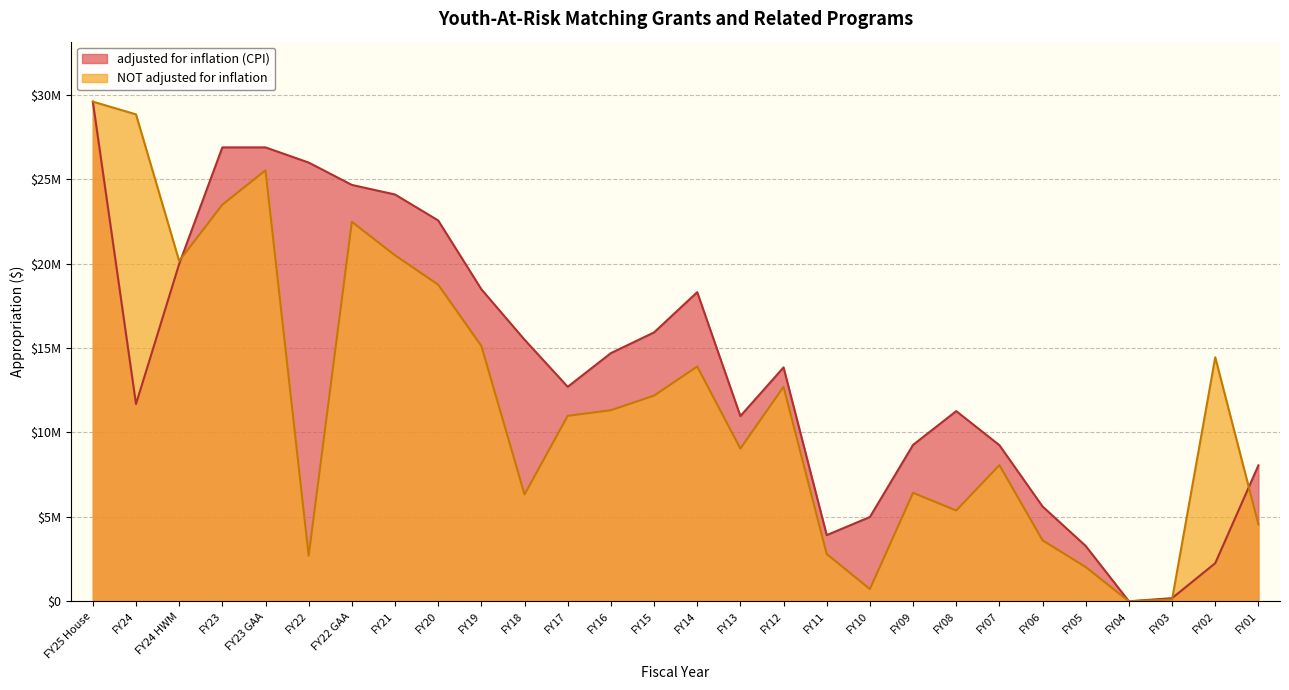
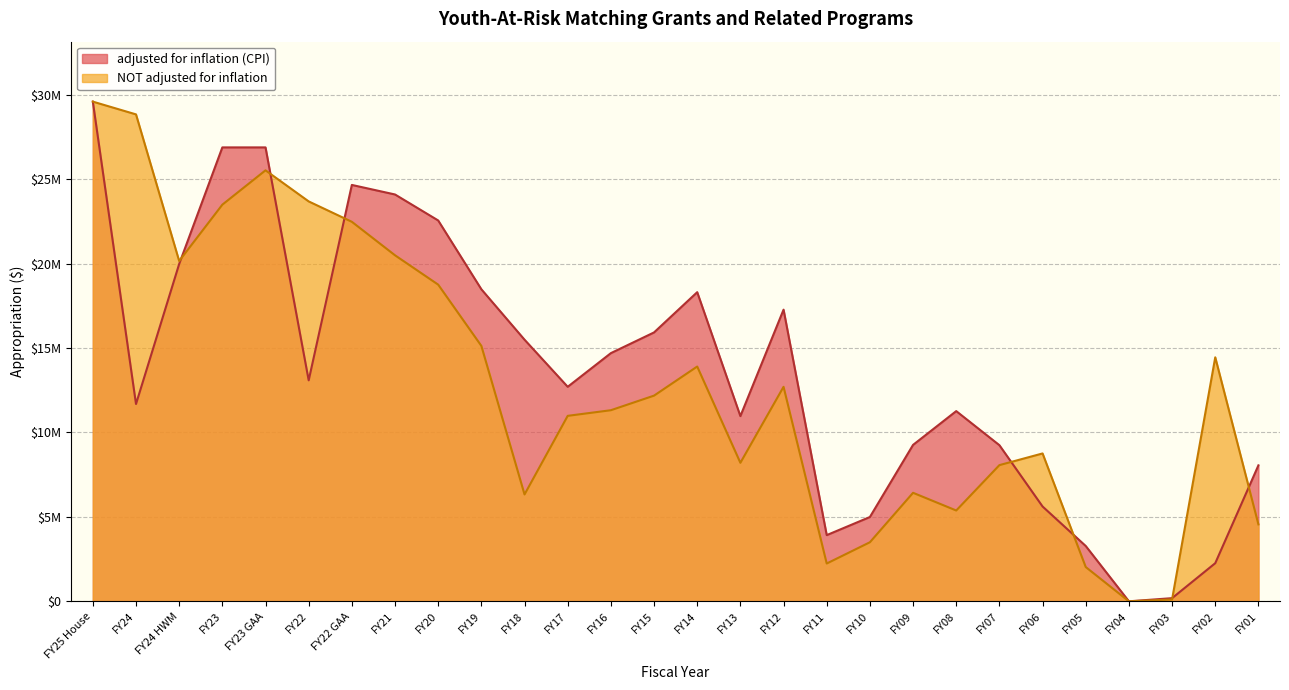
adjusted for inflation (CPI), FY22: $26000000 -> $13100000
NOT adjusted for inflation, FY22: $2700000 -> $23700000
NOT adjusted for inflation, FY13: $9000000 -> $8200000
adjusted for inflation (CPI), FY12: $13800000 -> $17300000
NOT adjusted for inflation, FY11: $2800000 -> $2200000
NOT adjusted for inflation, FY10: $700000 -> $3500000
NOT adjusted for inflation, FY06: $3600000 -> $8800000
